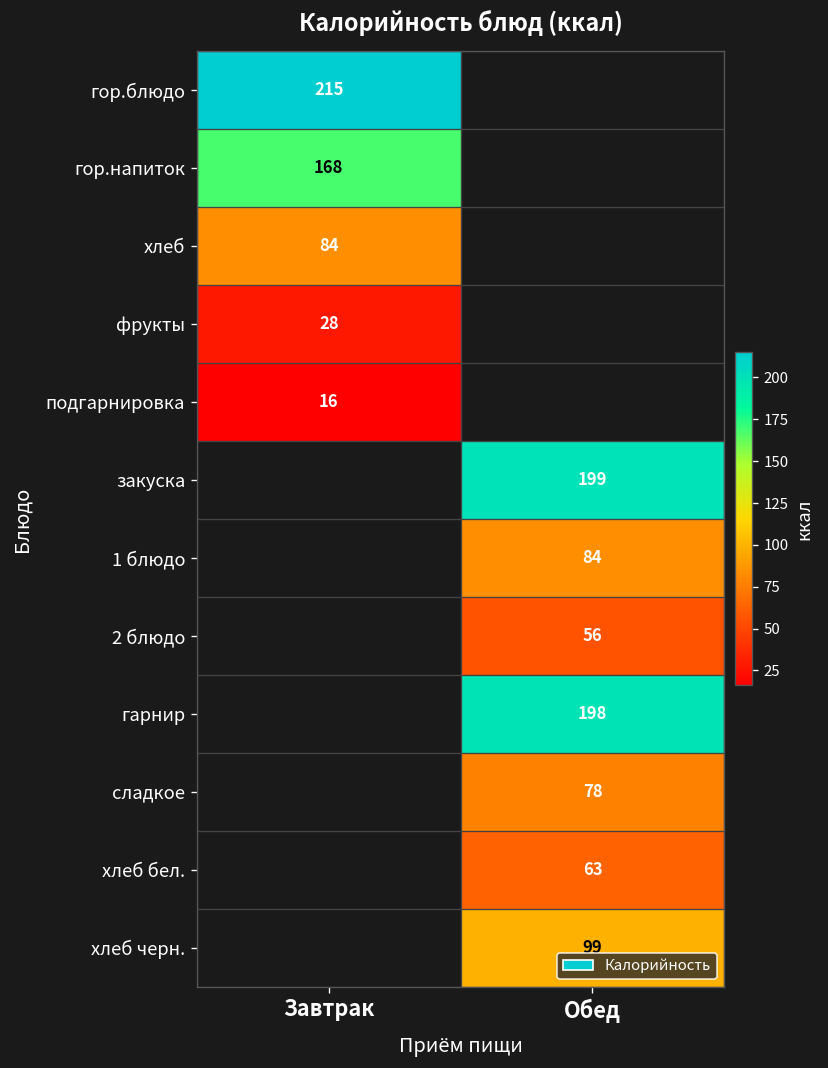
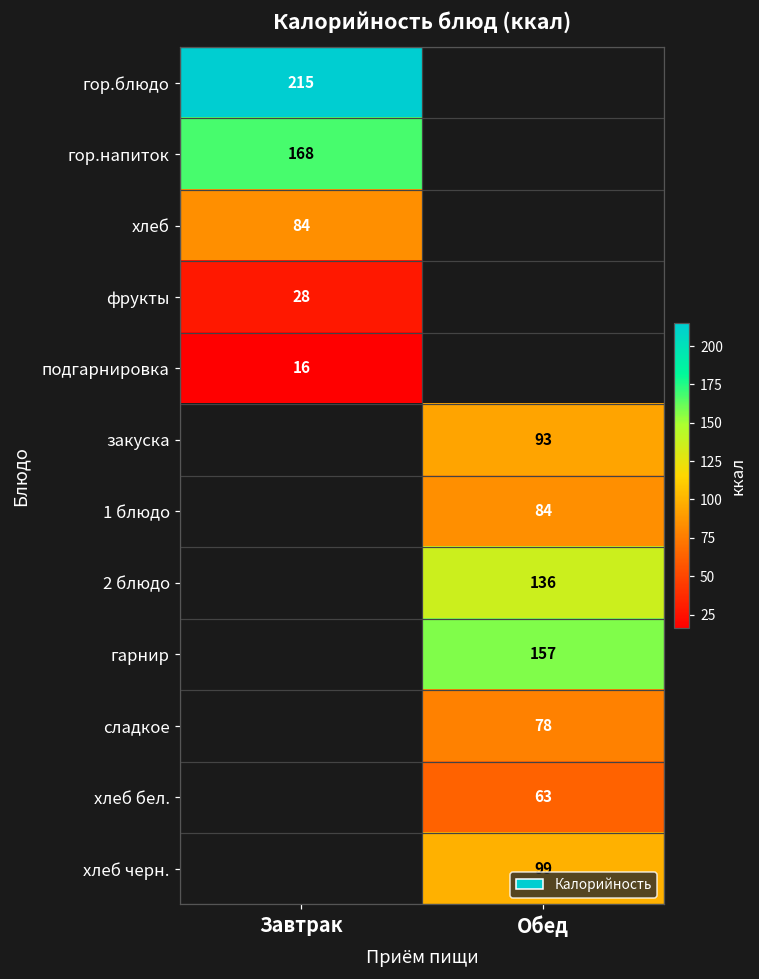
закуска, Обед: 199 -> 93
2 блюдо, Обед: 56 -> 136
гарнир, Обед: 198 -> 157
